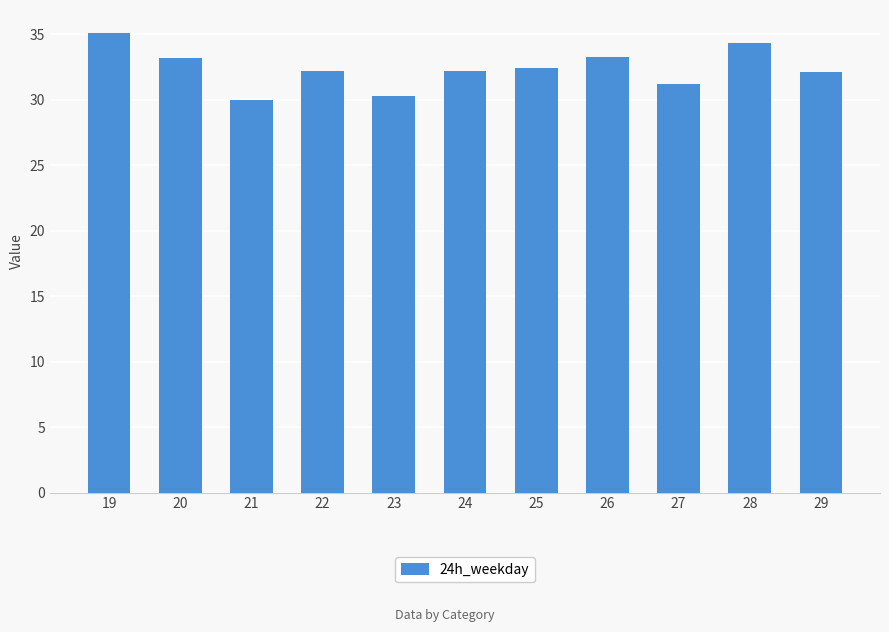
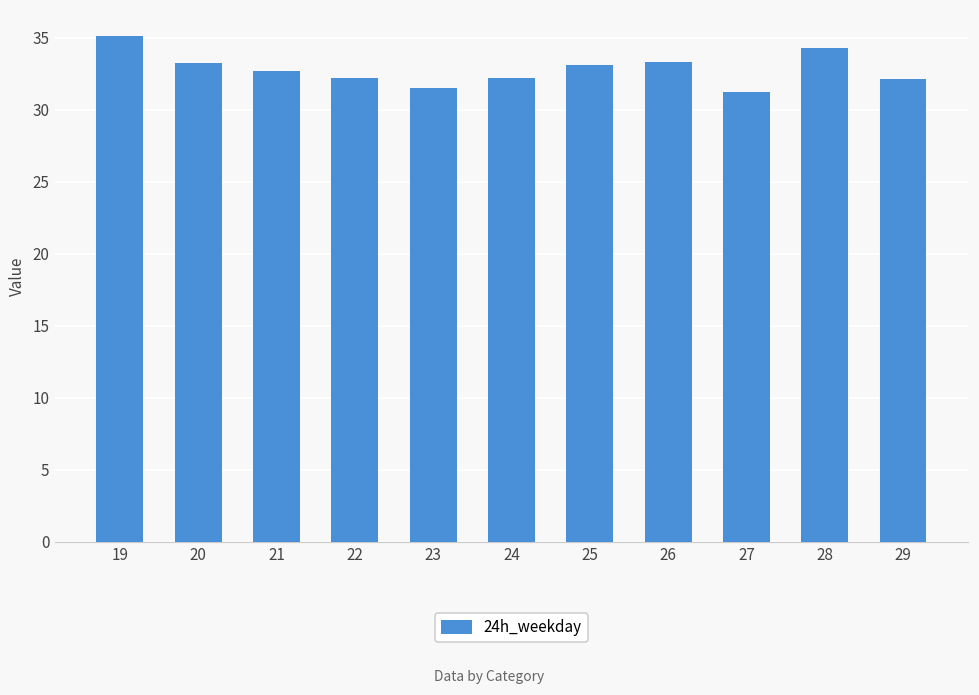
21: 30.0 -> 32.7
23: 30.3 -> 31.5
25: 32.4 -> 33.1
